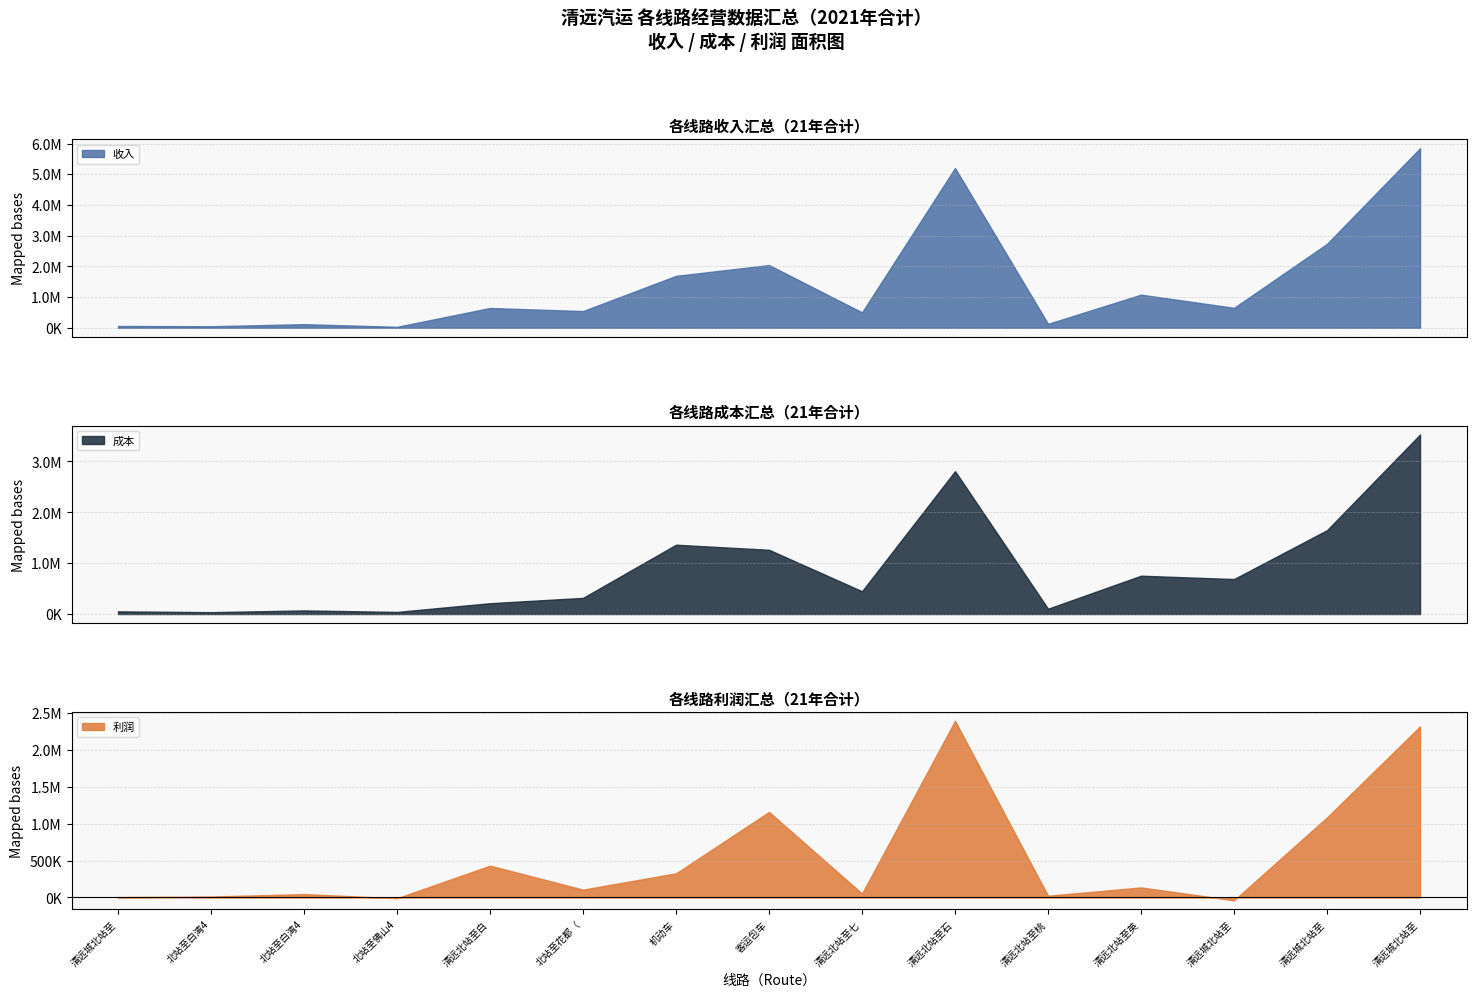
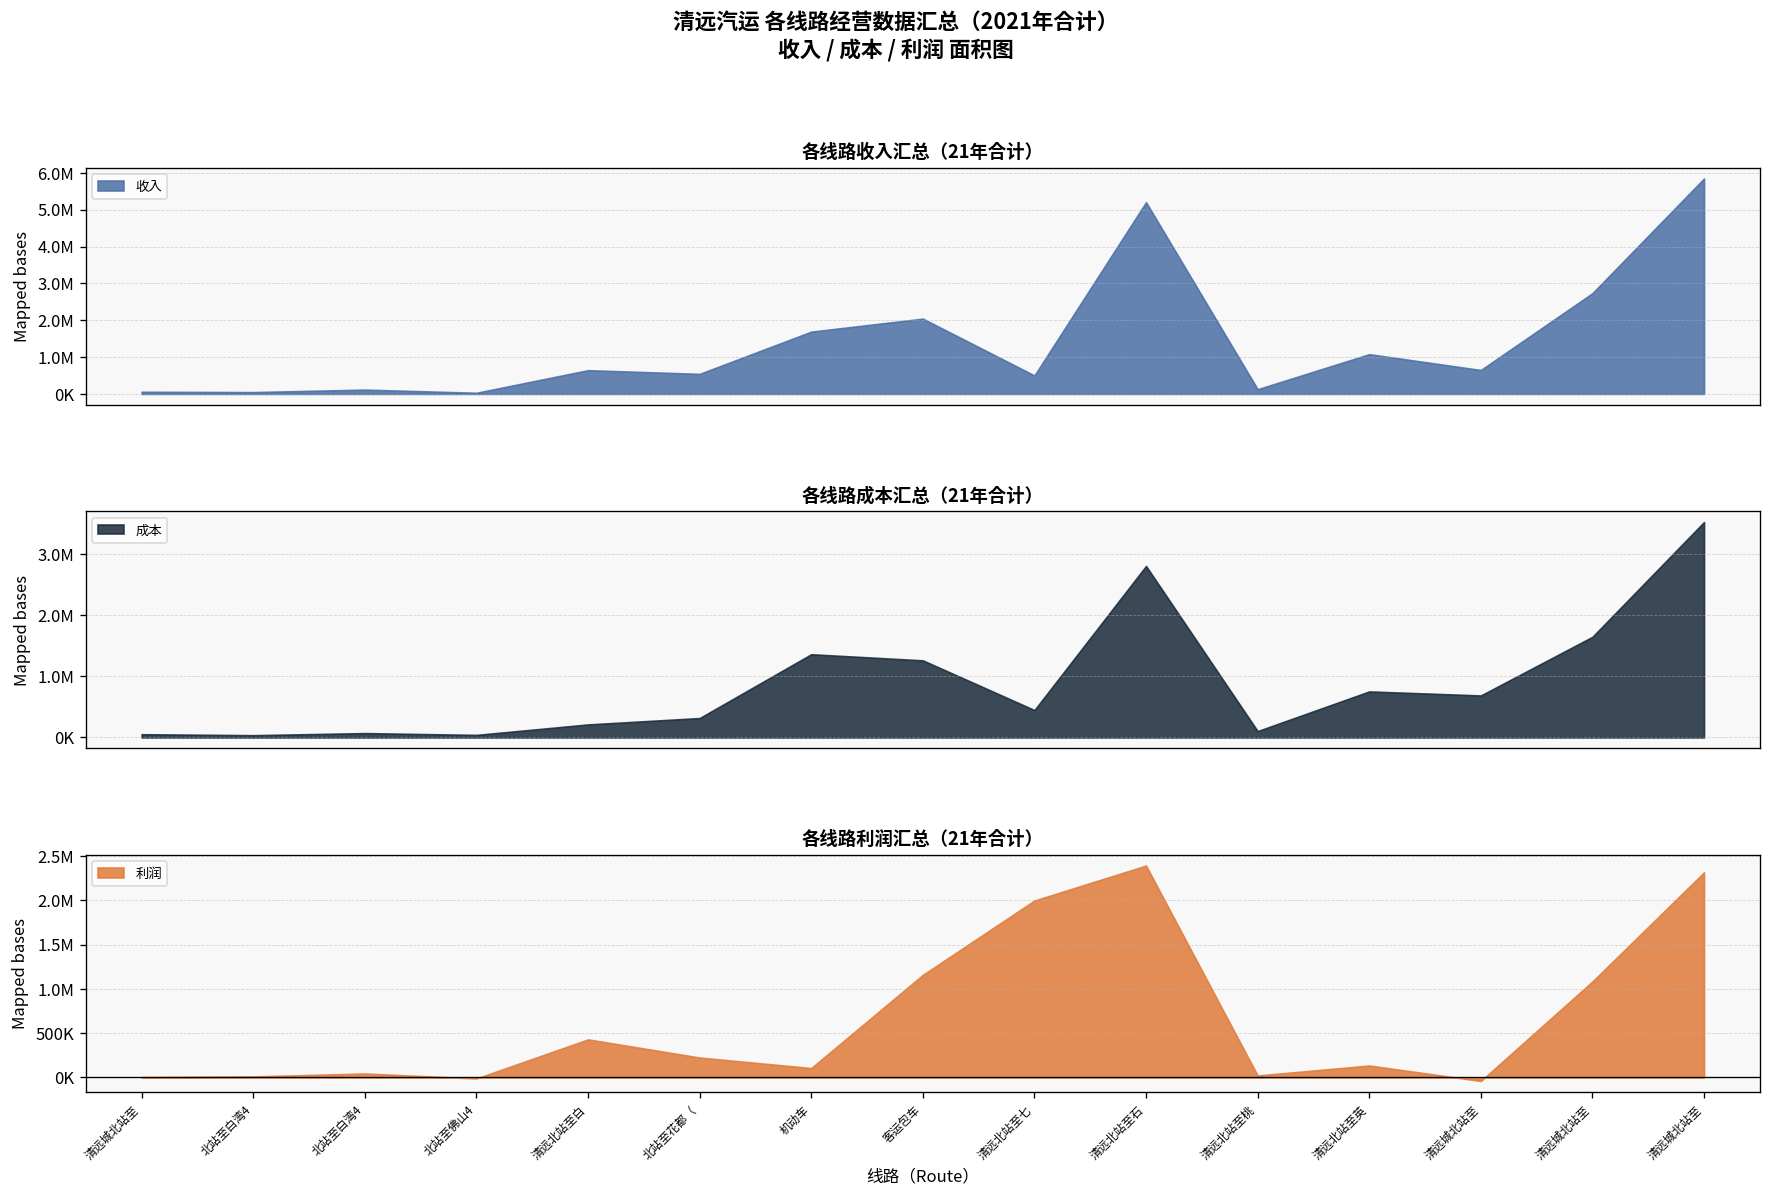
各线路利润汇总（21年合计）, 北站至花都（: 100000 -> 200000
各线路利润汇总（21年合计）, 机动车: 300000 -> 100000
各线路利润汇总（21年合计）, 清远北站至七: 100000 -> 2000000
